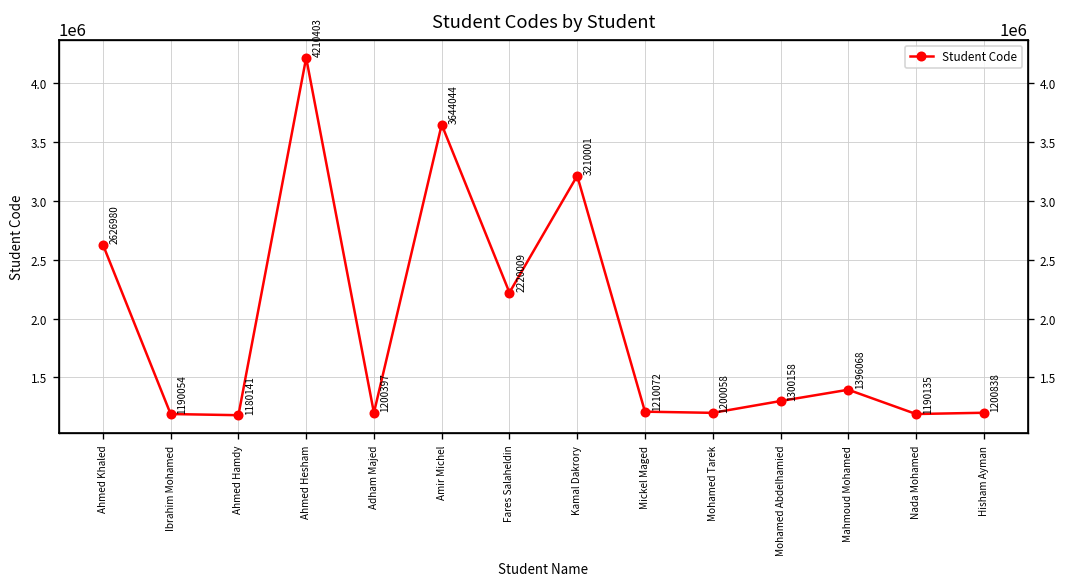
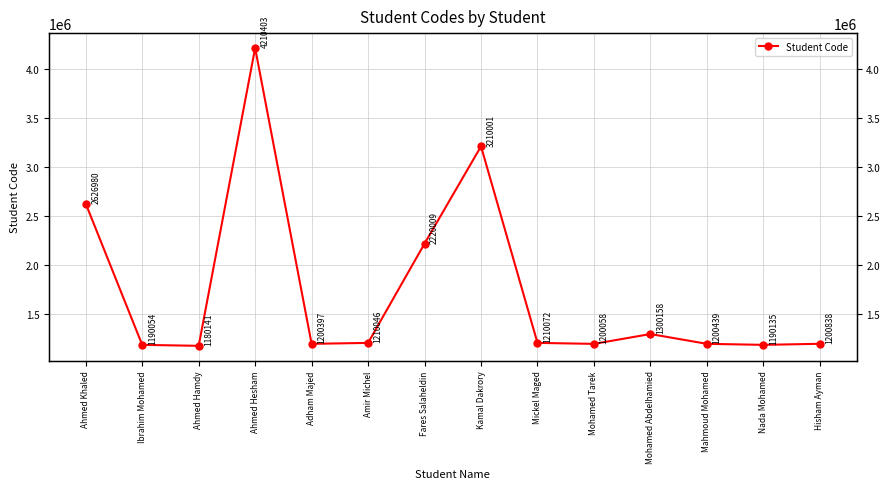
Amir Michel: 3644044 -> 1210046
Mahmoud Mohamed: 1396068 -> 1200439
